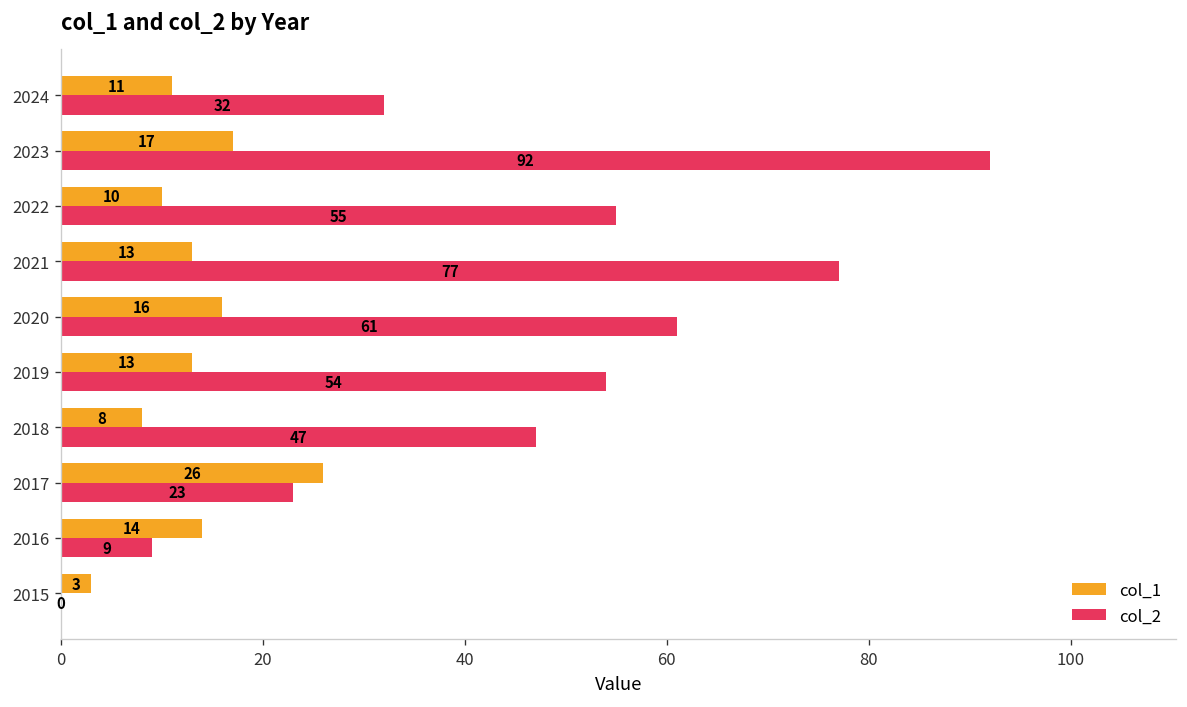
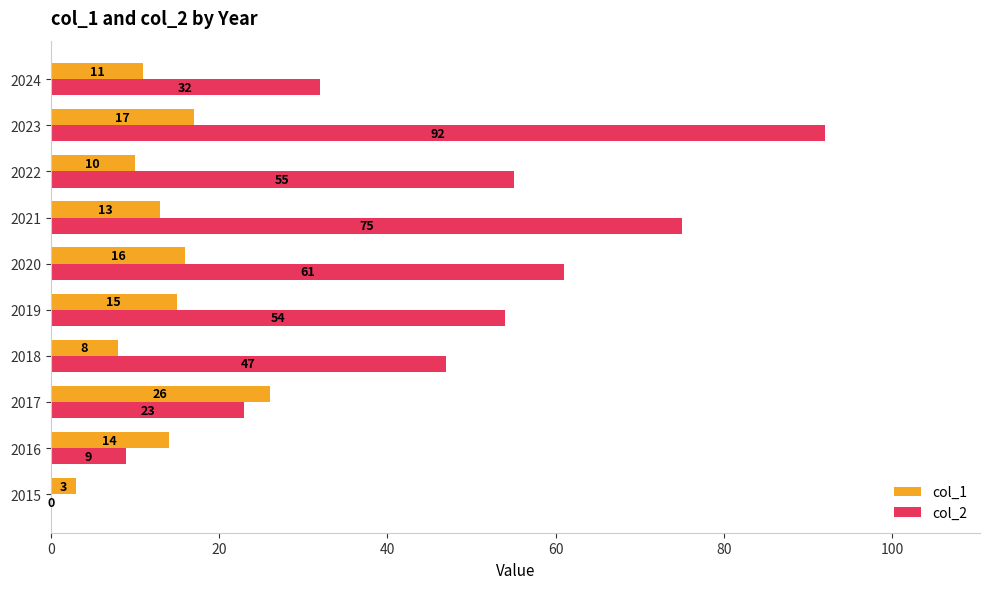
col_2, 2021: 77 -> 75
col_1, 2019: 13 -> 15
